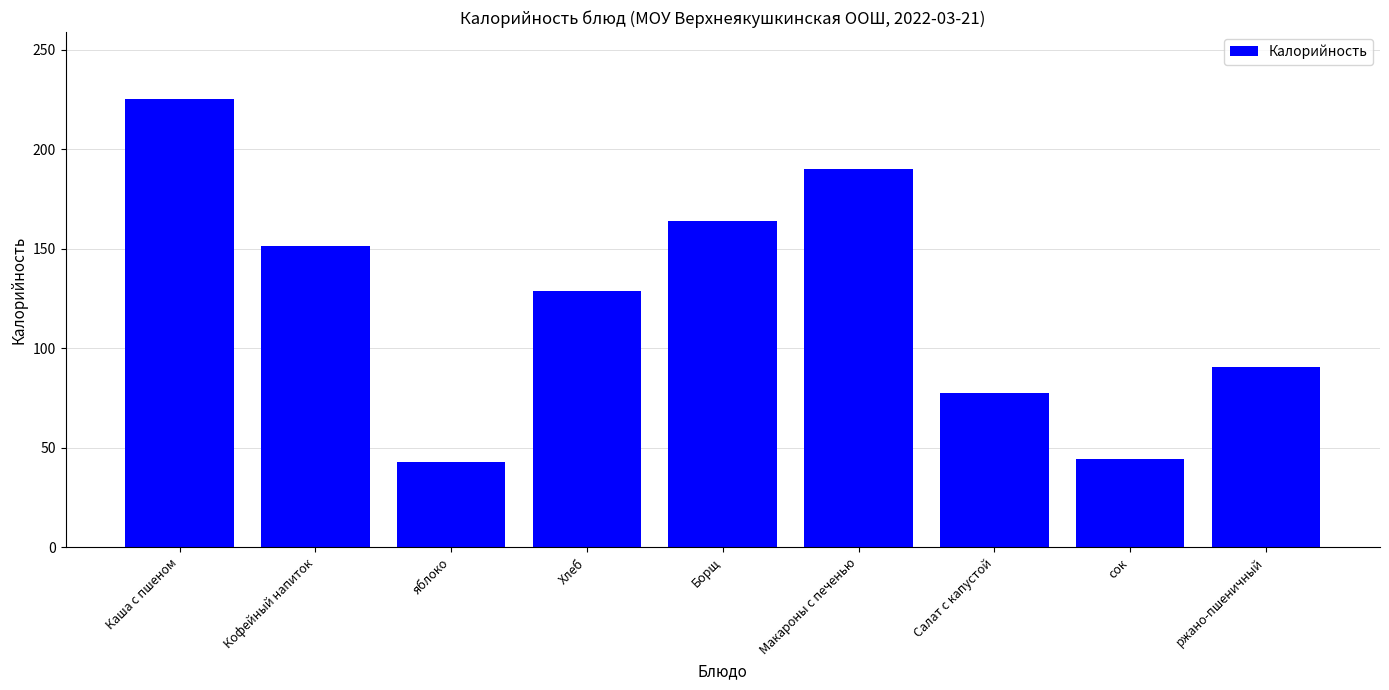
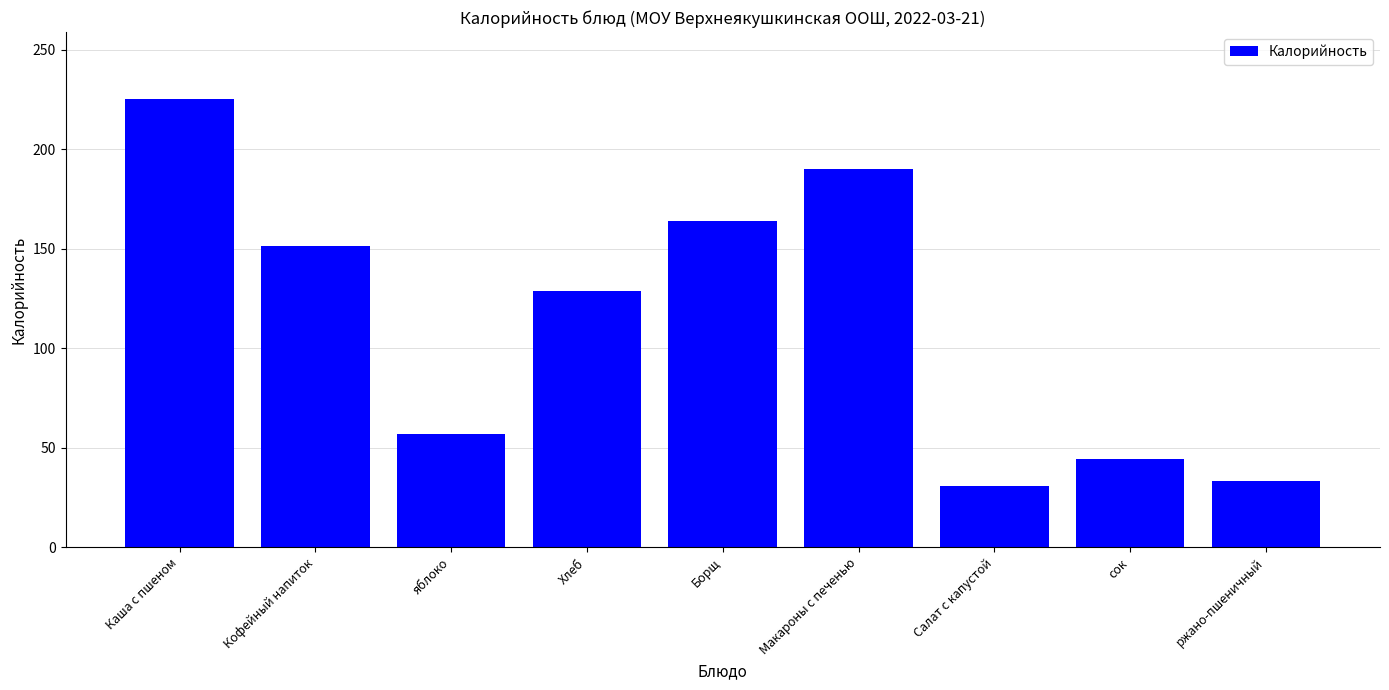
яблоко: 43 -> 57
Салат с капустой: 78 -> 31
ржано-пшеничный: 91 -> 33
